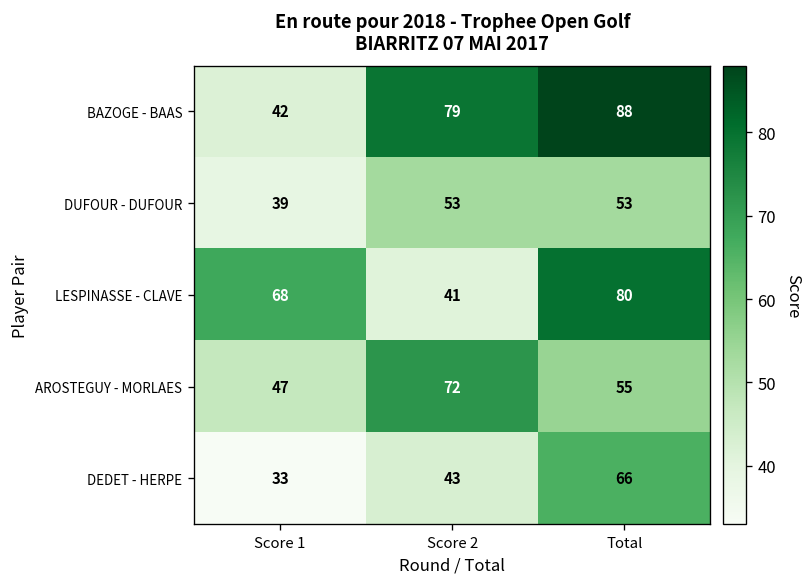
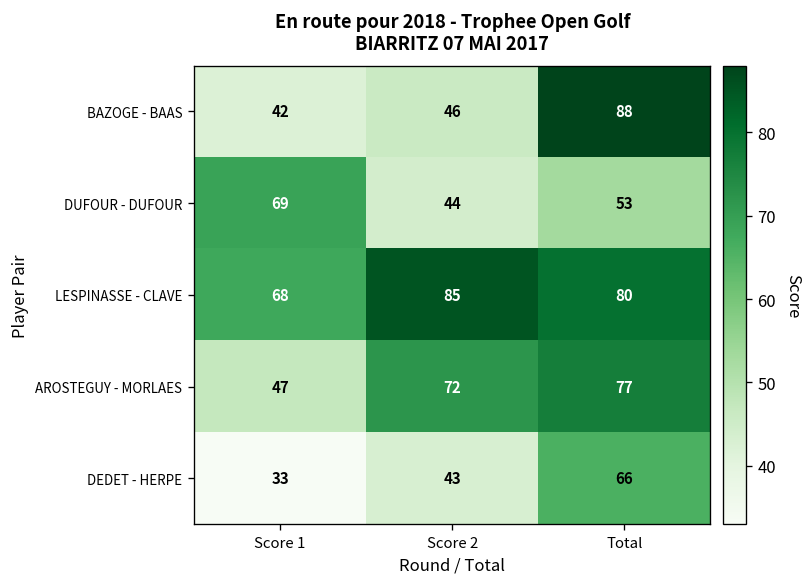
BAZOGE - BAAS, Score 2: 79 -> 46
DUFOUR - DUFOUR, Score 1: 39 -> 69
DUFOUR - DUFOUR, Score 2: 53 -> 44
LESPINASSE - CLAVE, Score 2: 41 -> 85
AROSTEGUY - MORLAES, Total: 55 -> 77
